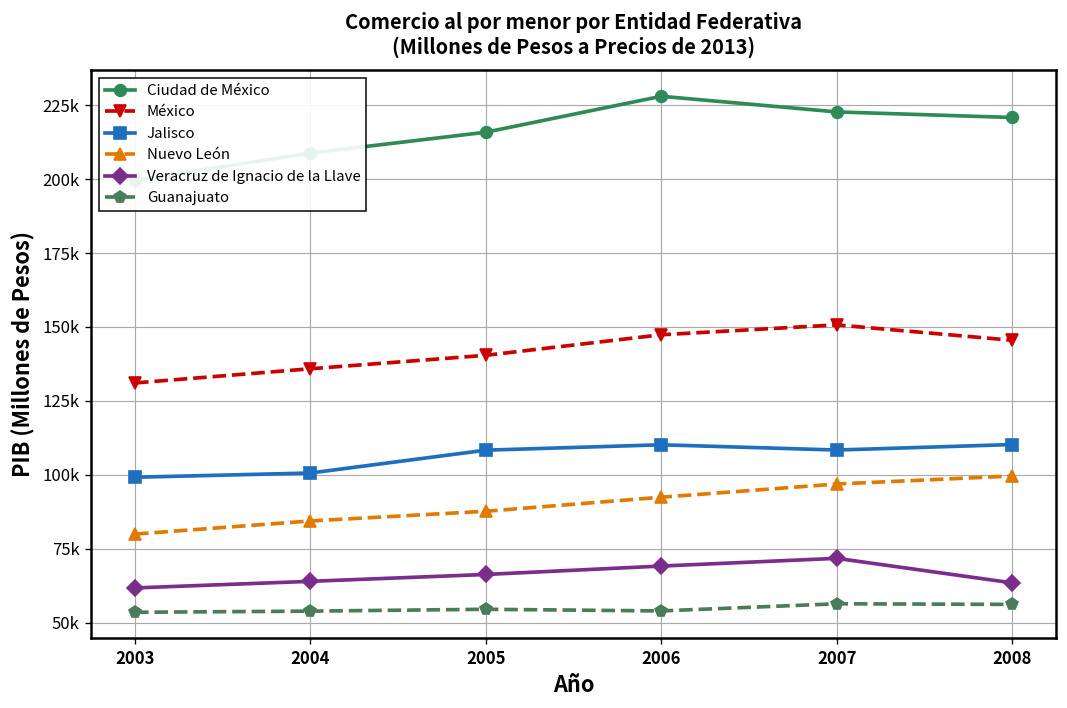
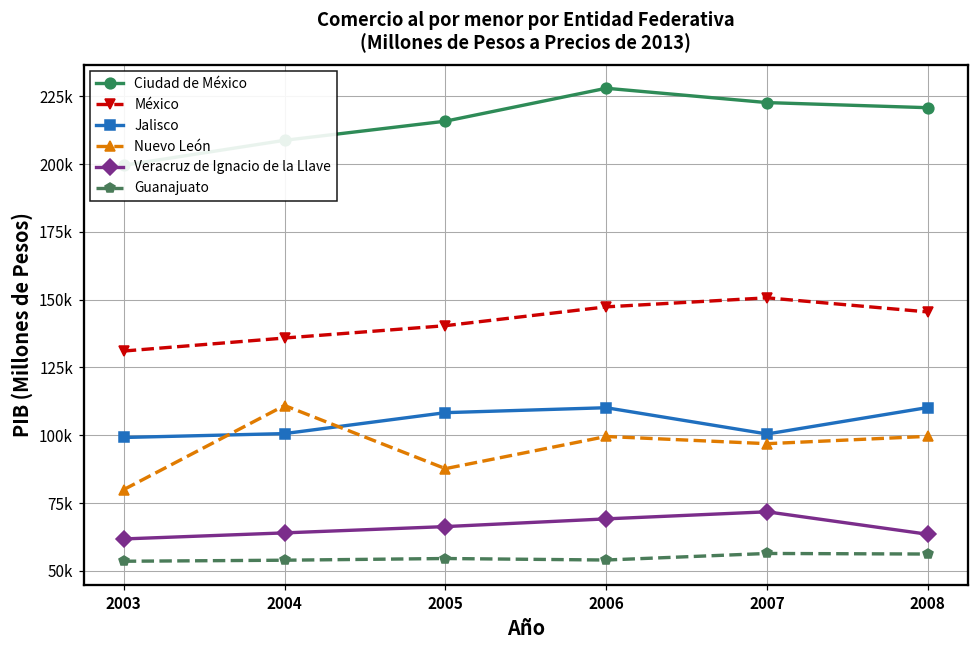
Nuevo León, 2004: 84000 -> 111000
Nuevo León, 2006: 92000 -> 100000
Jalisco, 2007: 108000 -> 100000
